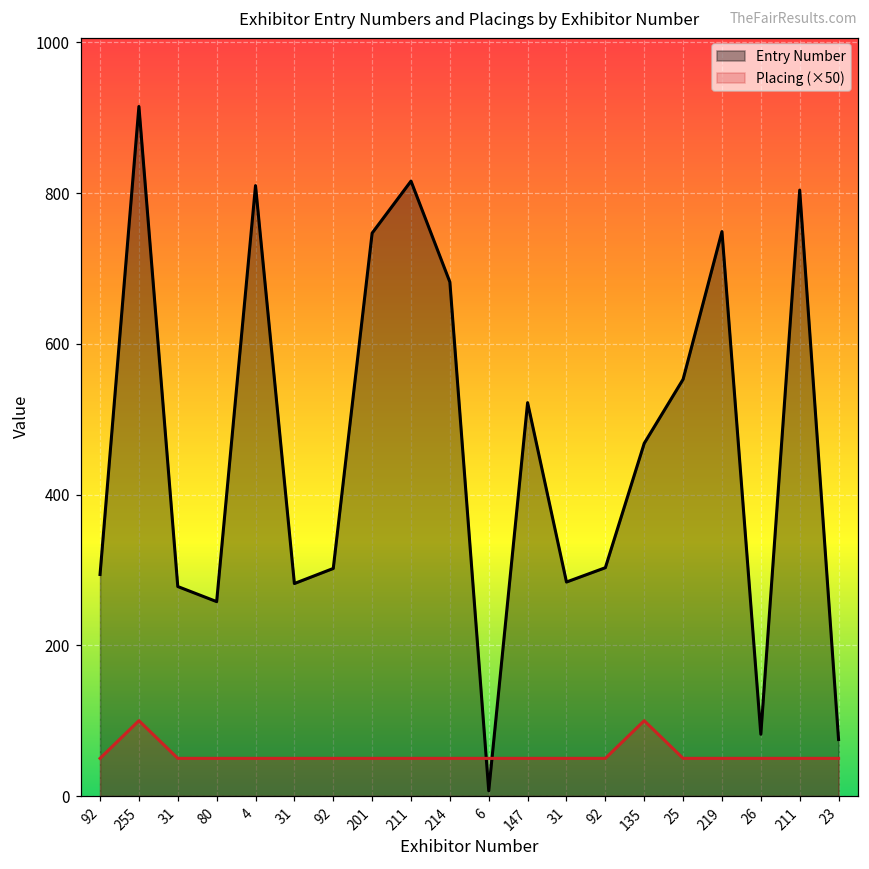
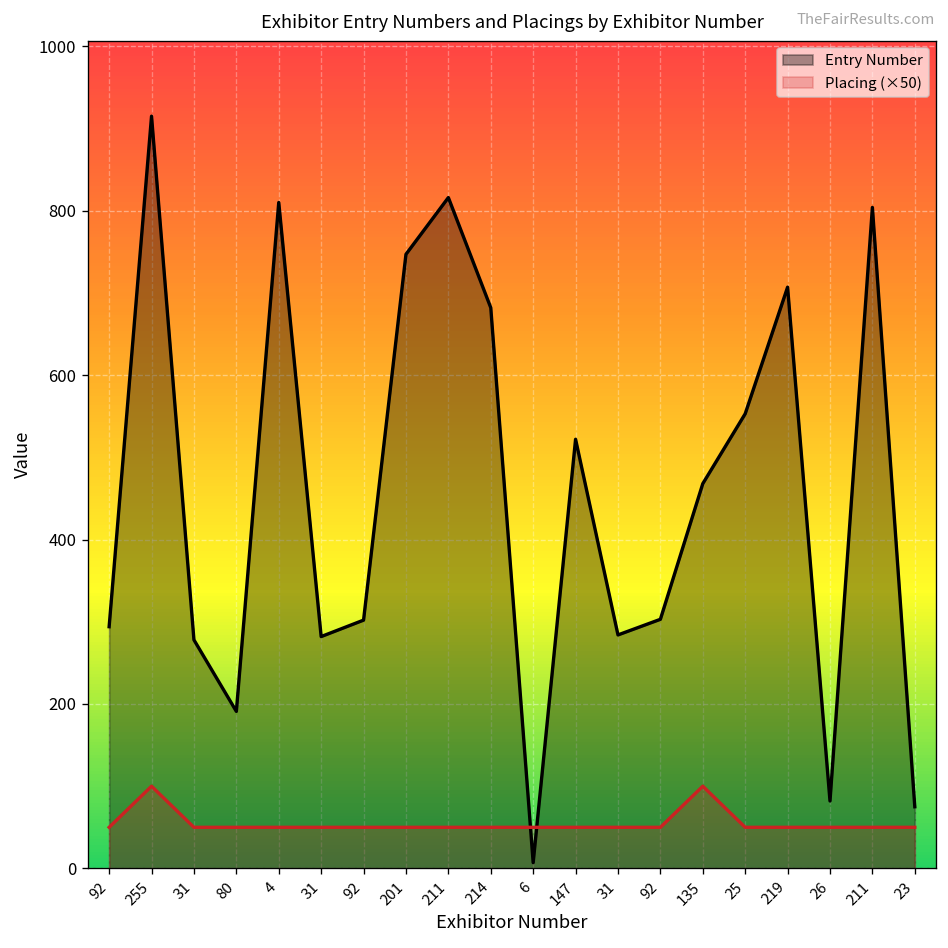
Entry Number, 80: 260 -> 190
Entry Number, 219: 750 -> 710
